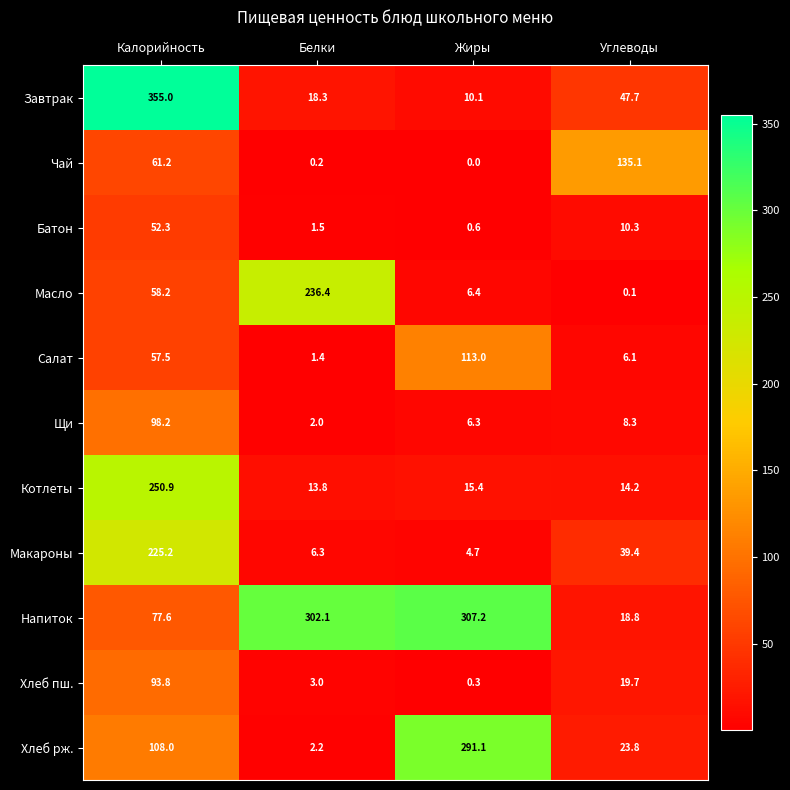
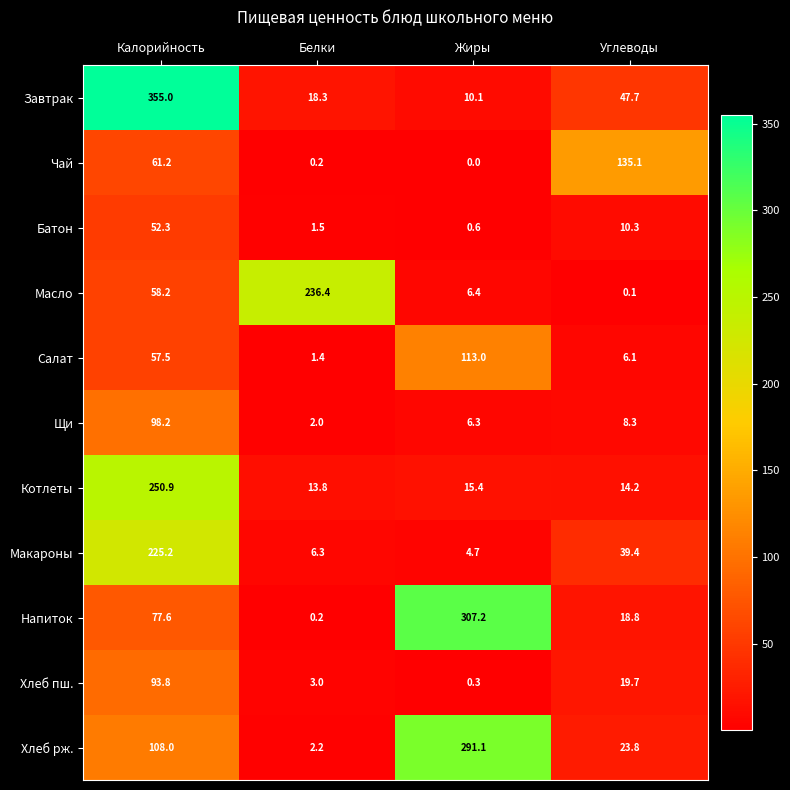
Напиток, Белки: 302.1 -> 0.2
